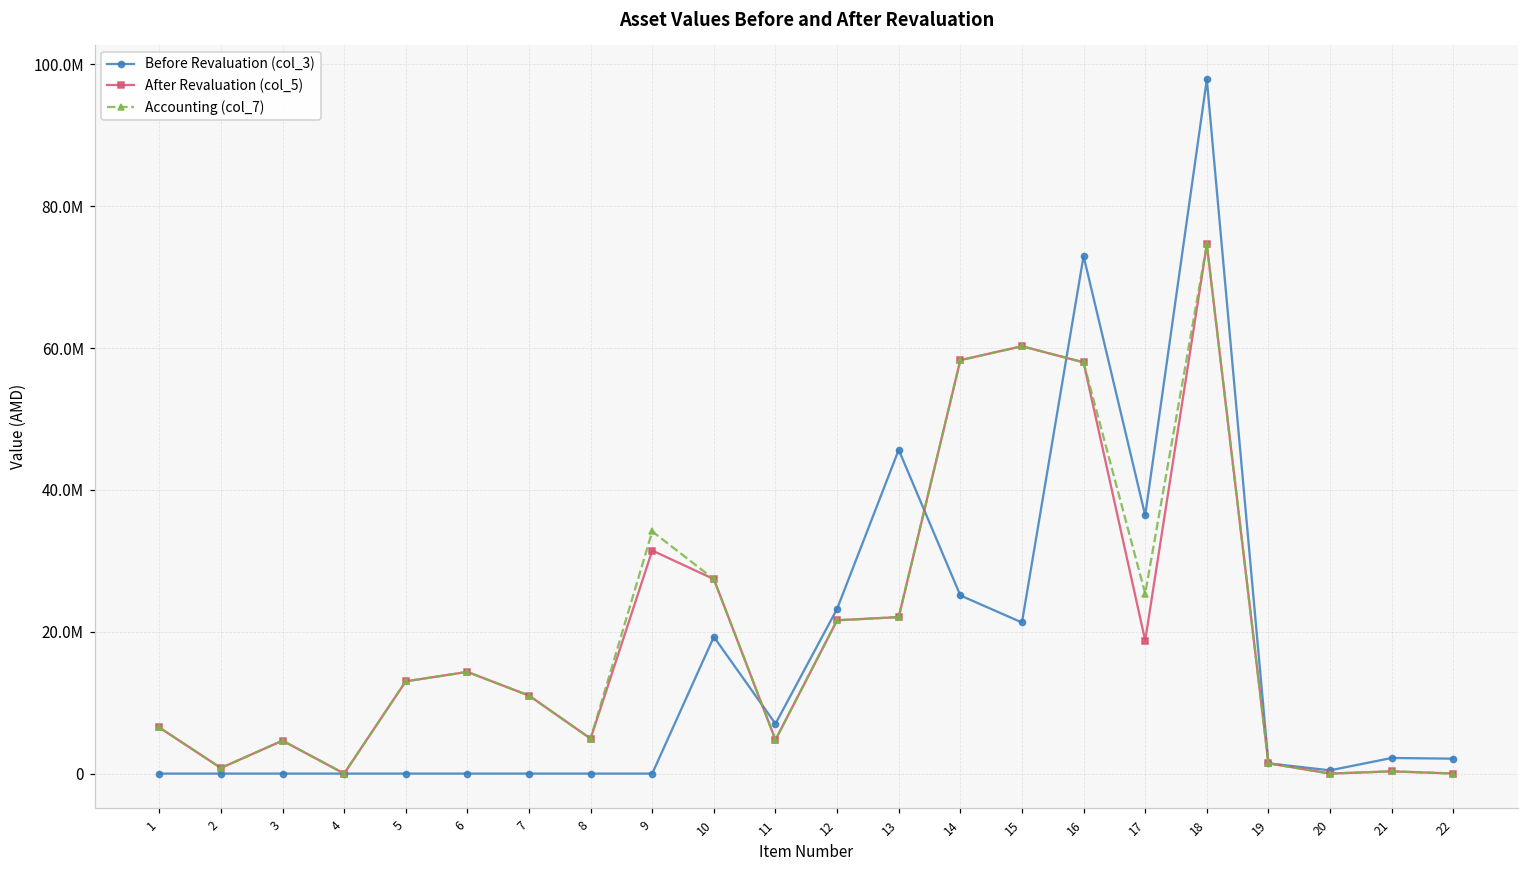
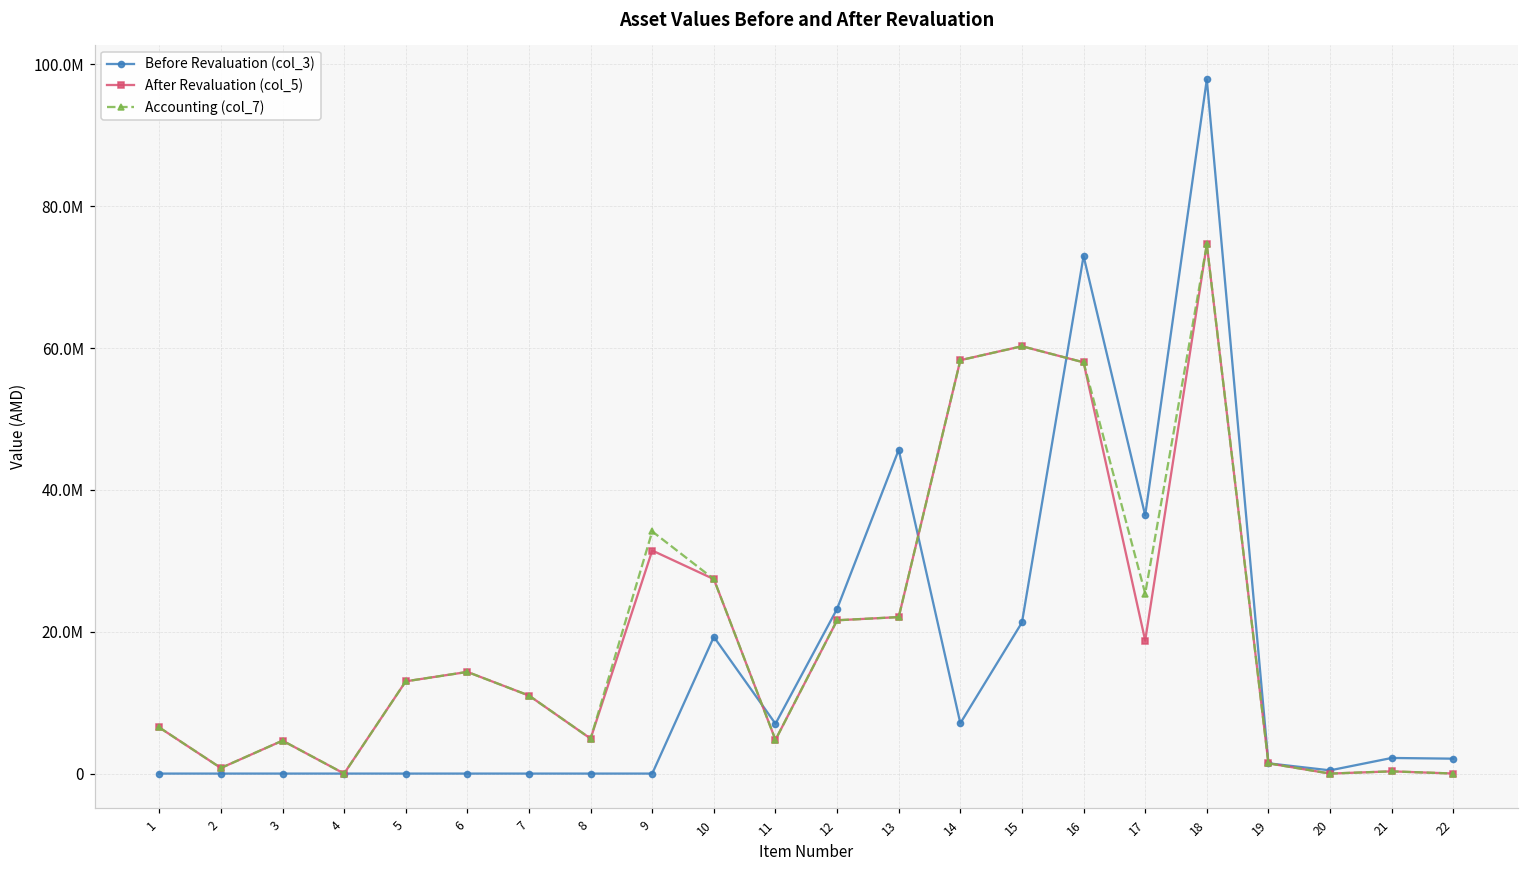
Before Revaluation (col_3), 14: 25000000 -> 7000000
